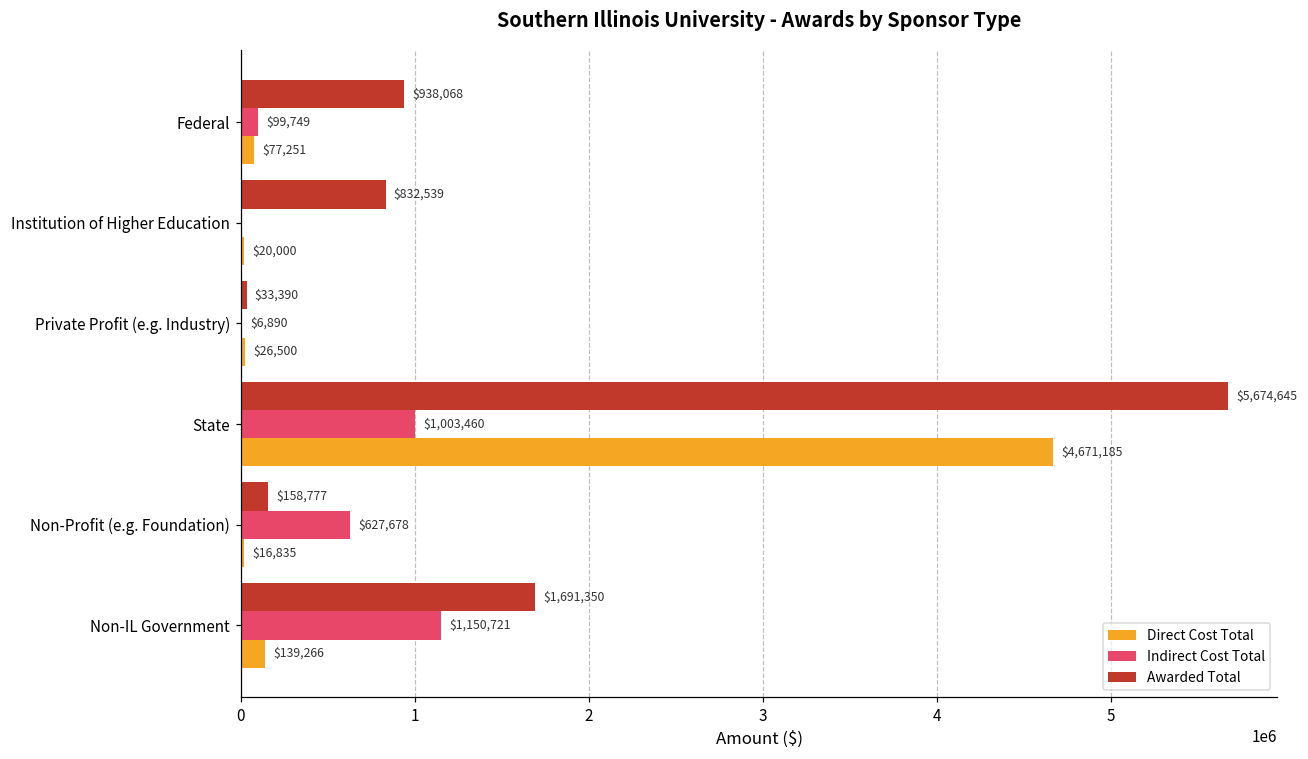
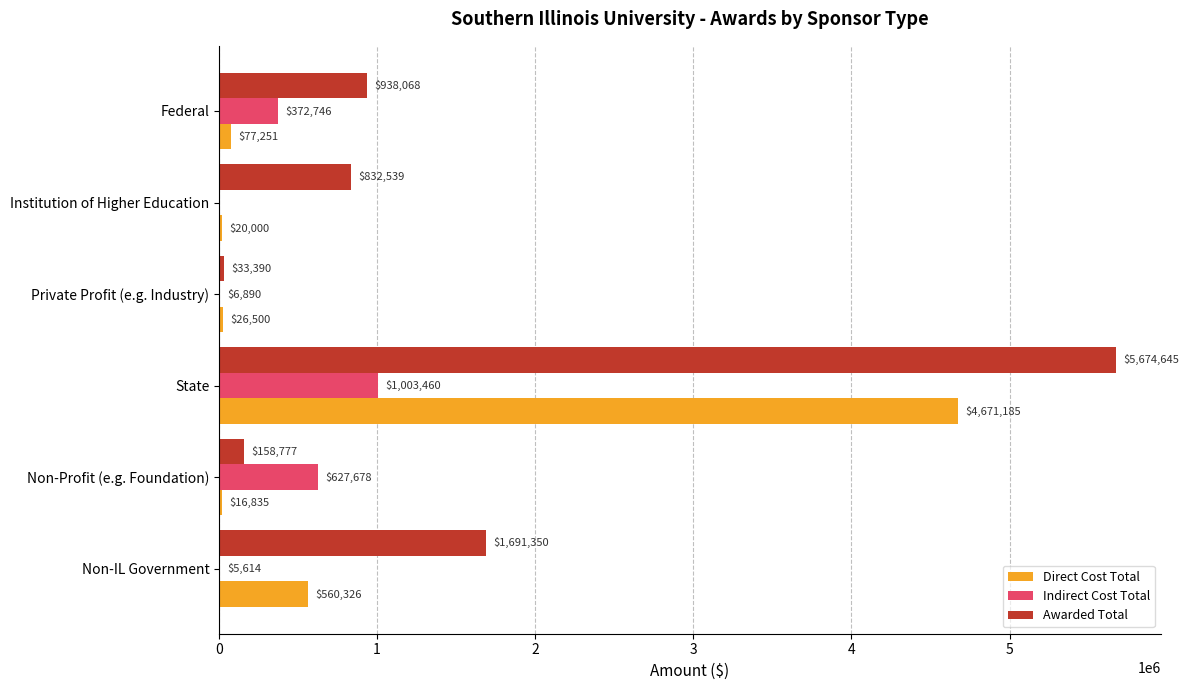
Indirect Cost Total, Federal: $99,749 -> $372,746
Indirect Cost Total, Non-IL Government: $1,150,721 -> $5,614
Direct Cost Total, Non-IL Government: $139,266 -> $560,326
